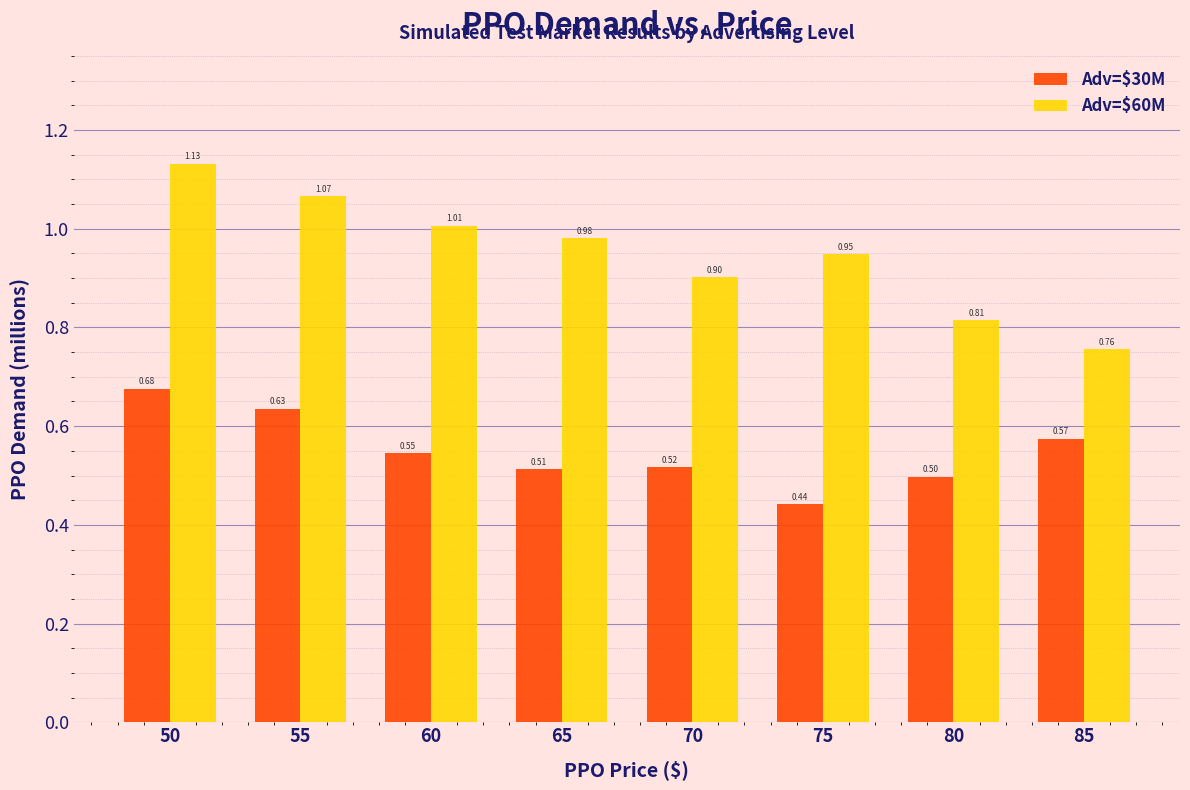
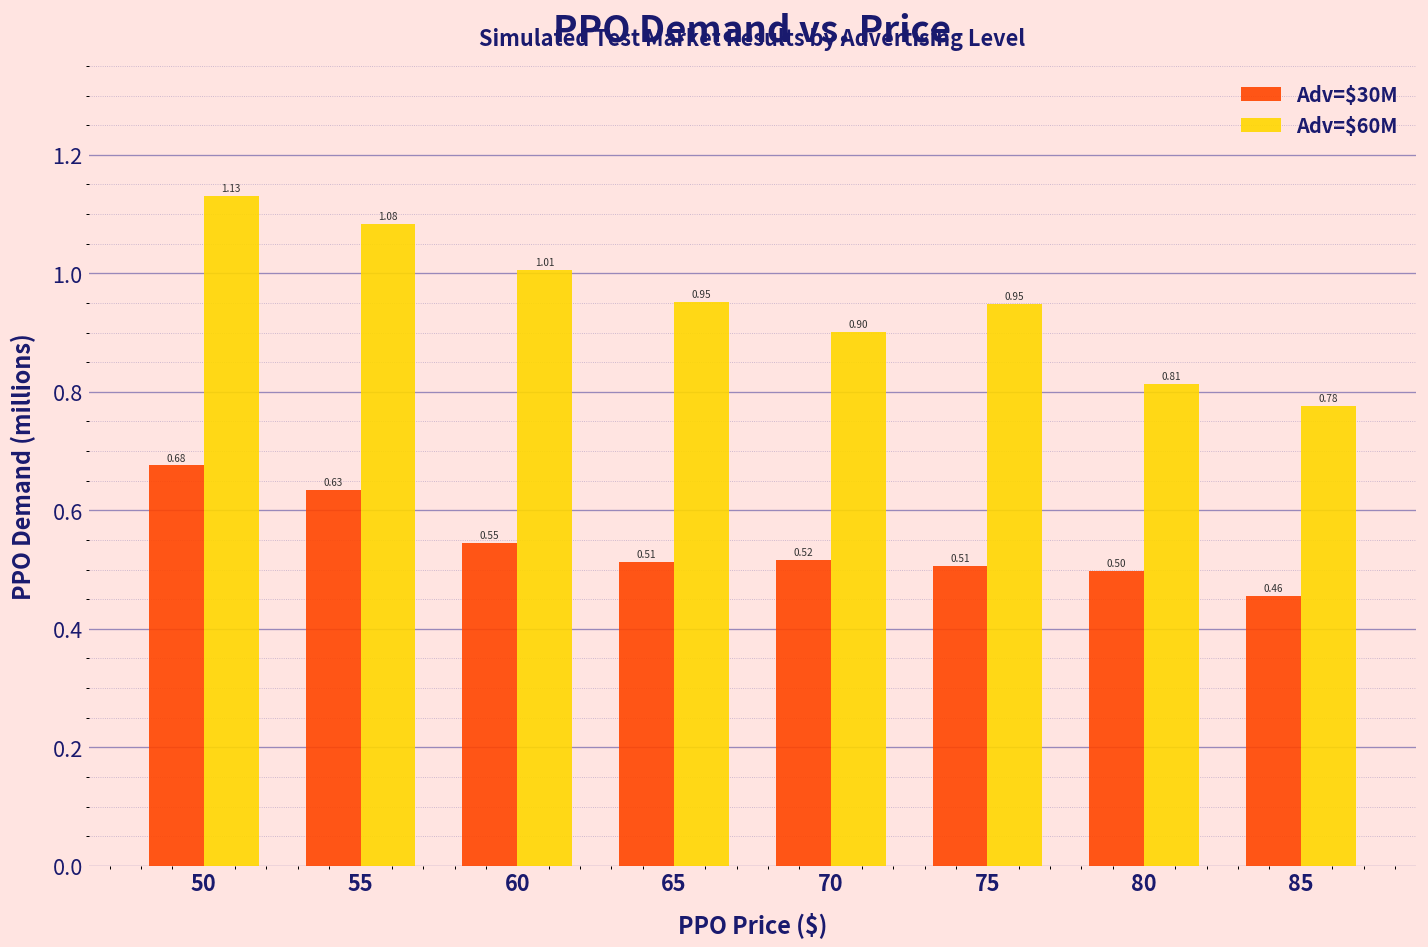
Adv=$60M, 55: 1.07 -> 1.08
Adv=$60M, 65: 0.98 -> 0.95
Adv=$30M, 75: 0.44 -> 0.51
Adv=$30M, 85: 0.57 -> 0.46
Adv=$60M, 85: 0.76 -> 0.78
